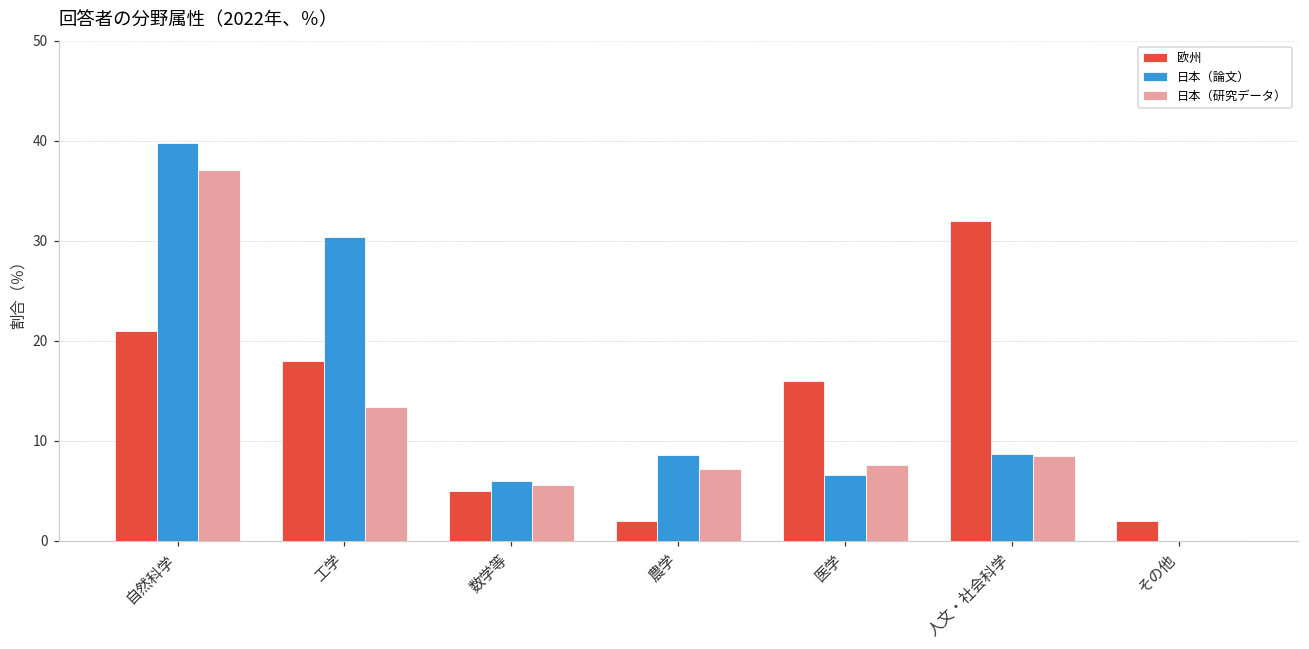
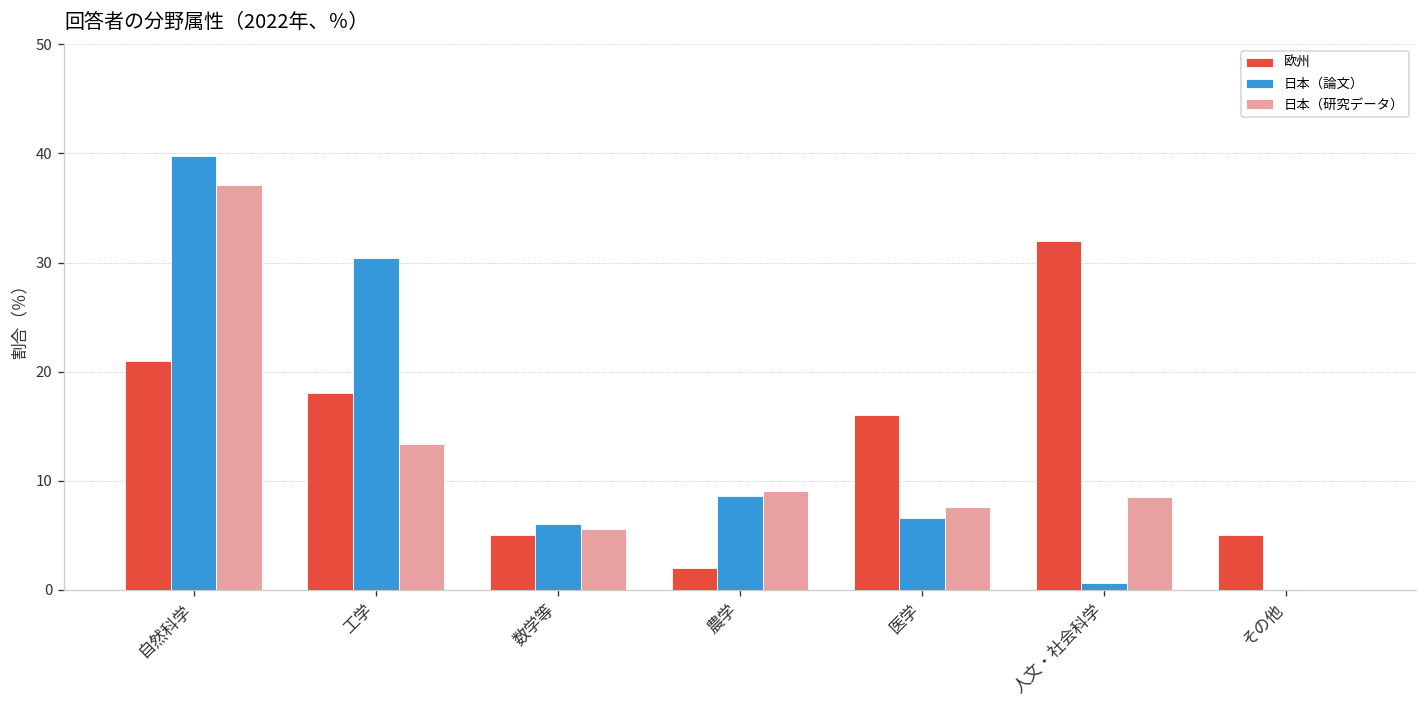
日本（研究データ）, 農学: 7 -> 9
日本（論文）, 人文・社会科学: 9 -> 1
欧州, その他: 2 -> 5
